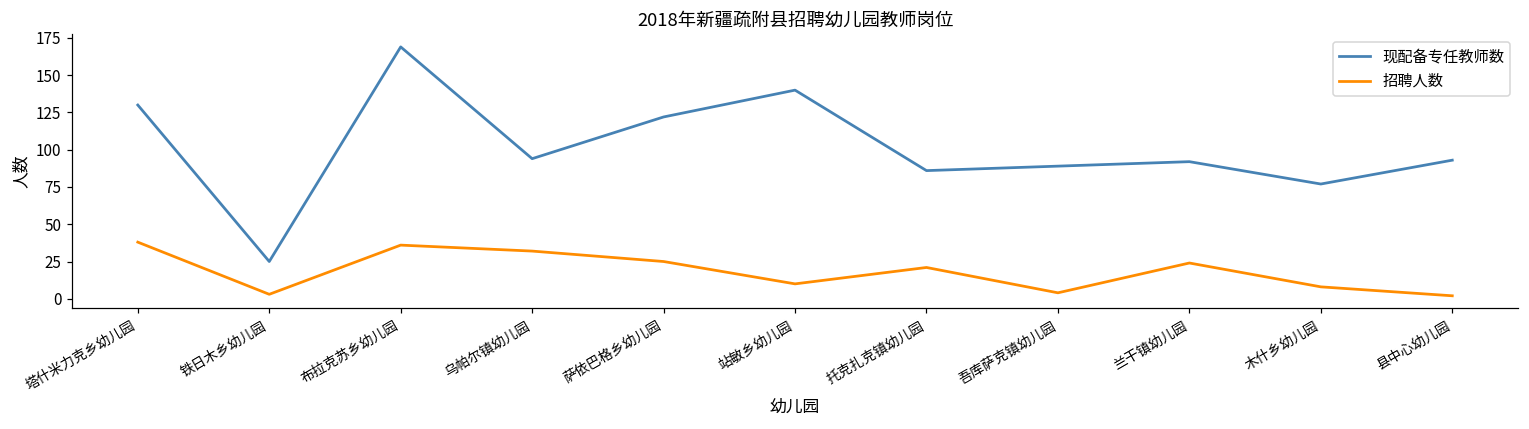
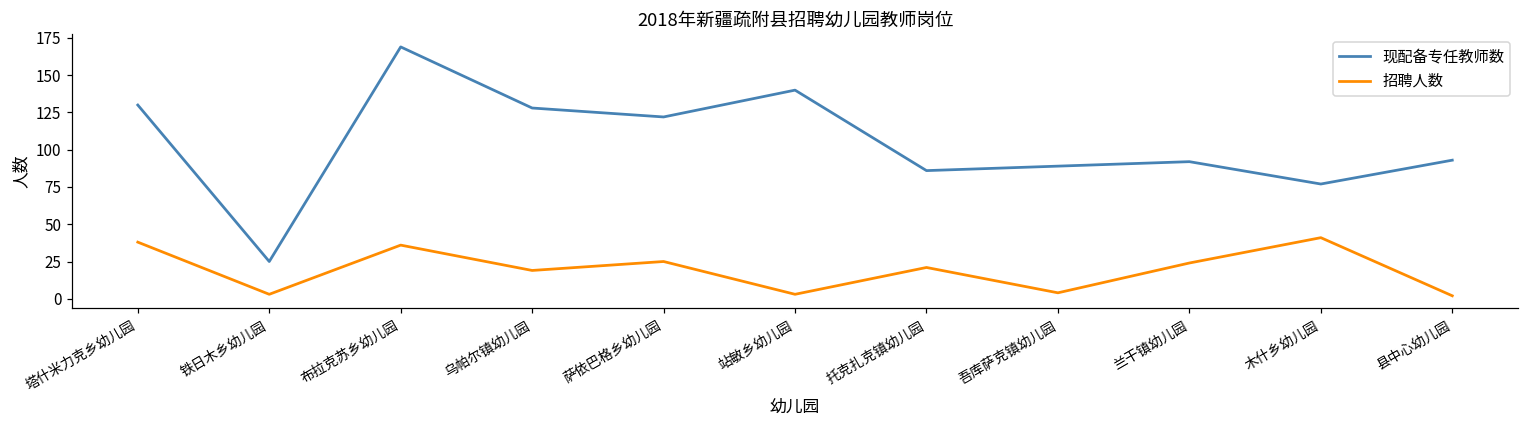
现配备专任教师数, 乌帕尔镇幼儿园: 94 -> 128
招聘人数, 乌帕尔镇幼儿园: 32 -> 19
招聘人数, 站敏乡幼儿园: 10 -> 3
招聘人数, 木什乡幼儿园: 8 -> 41
